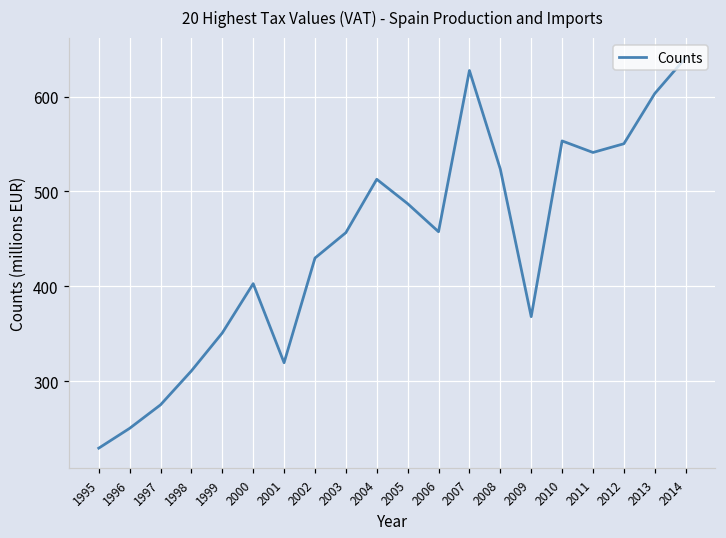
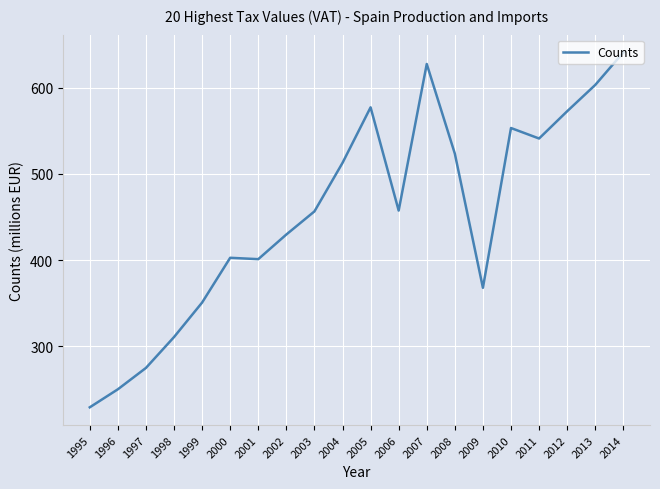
2001: 320 -> 400
2005: 490 -> 580
2012: 550 -> 570
